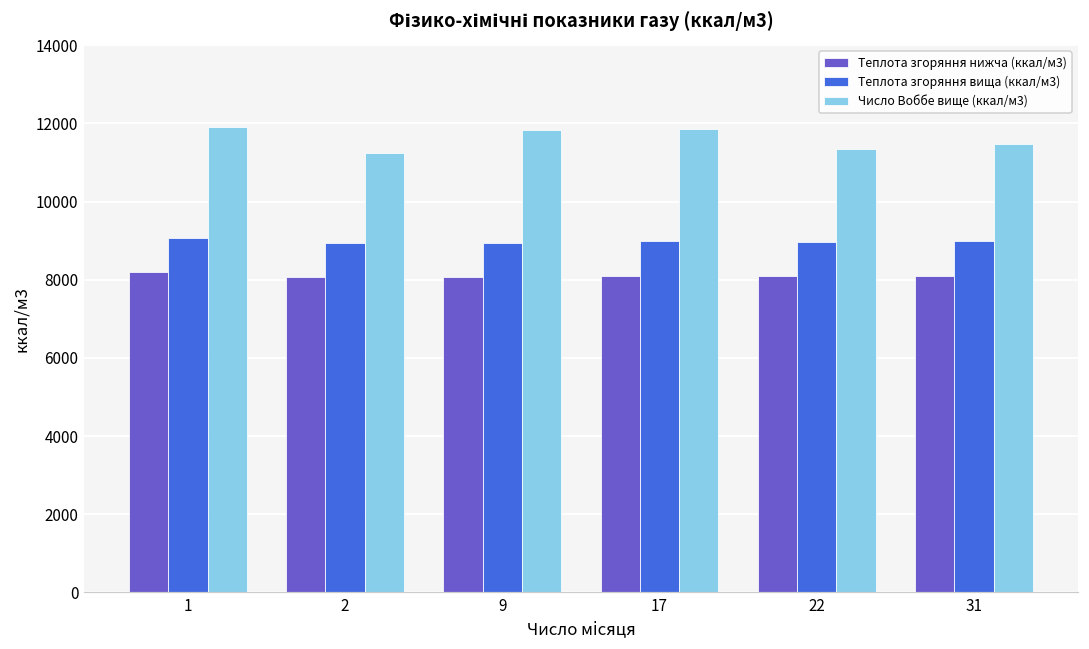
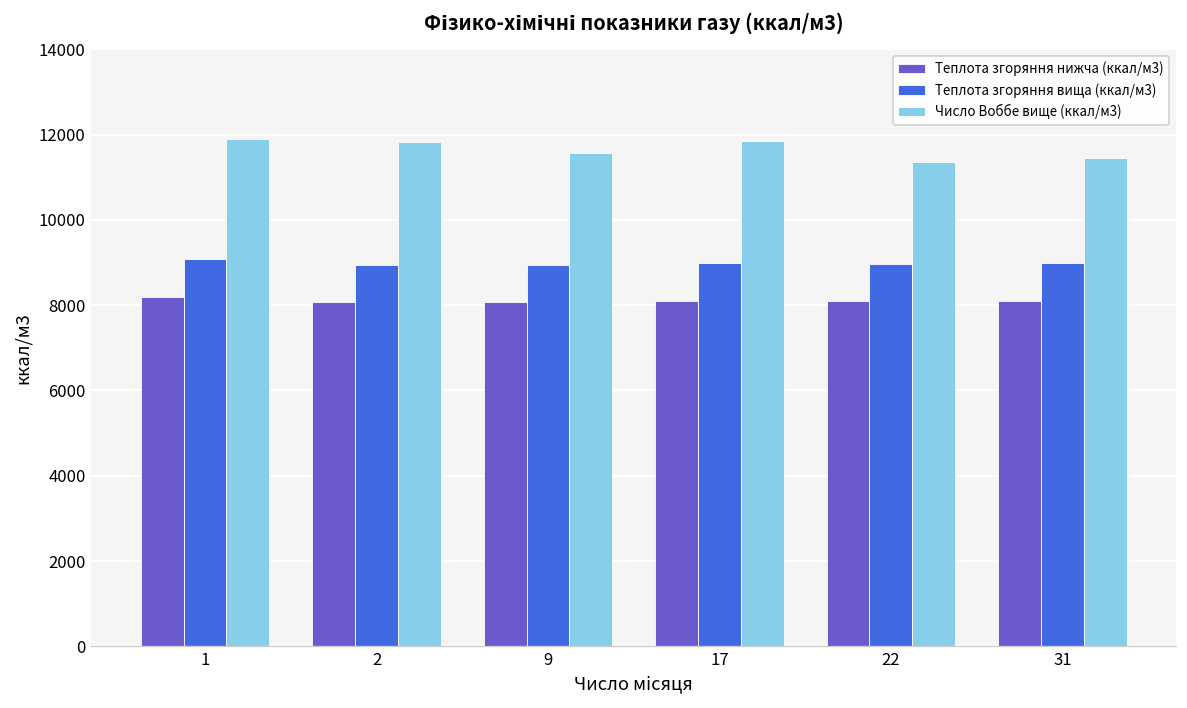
Число Воббе вище (ккал/м3), 2: 11200 -> 11800
Число Воббе вище (ккал/м3), 9: 11800 -> 11600
